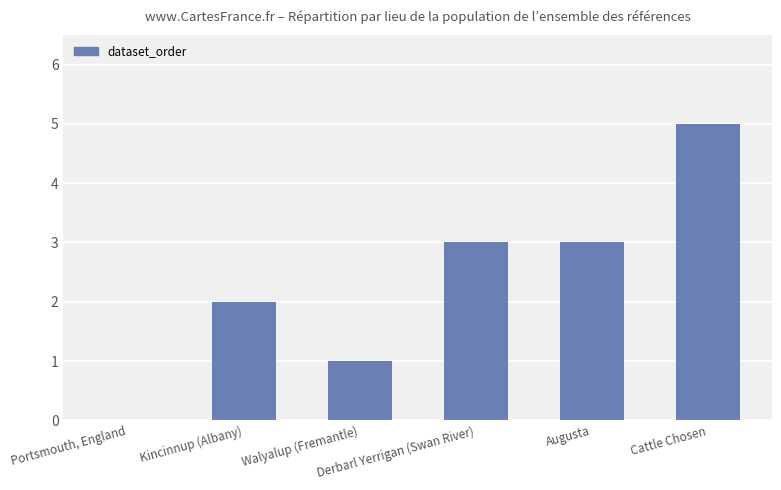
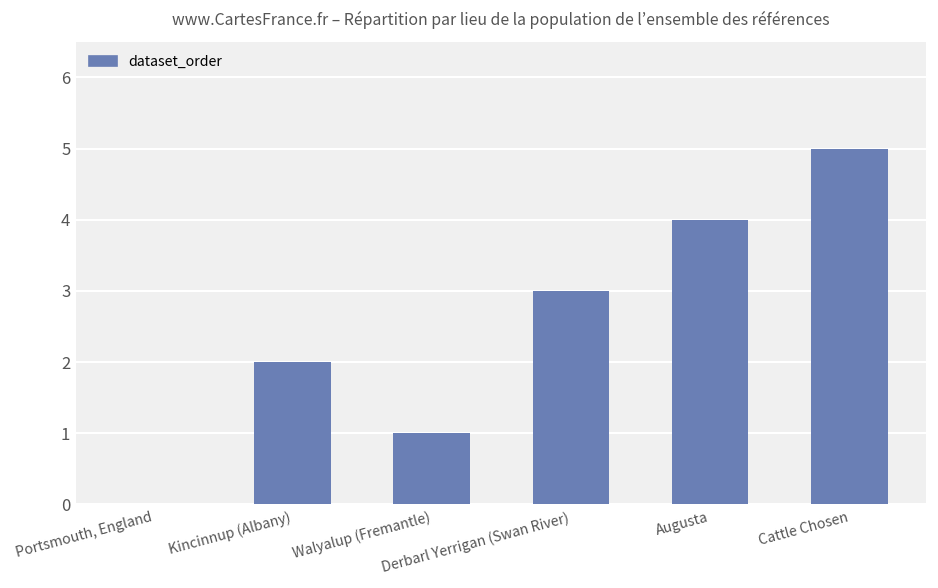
Augusta: 3 -> 4
